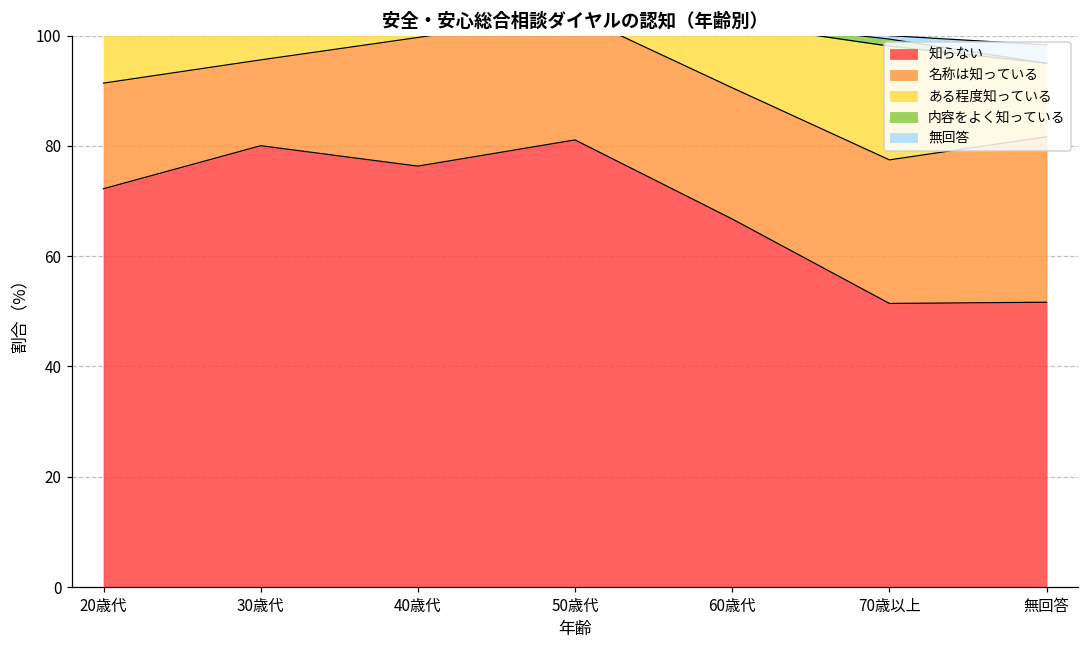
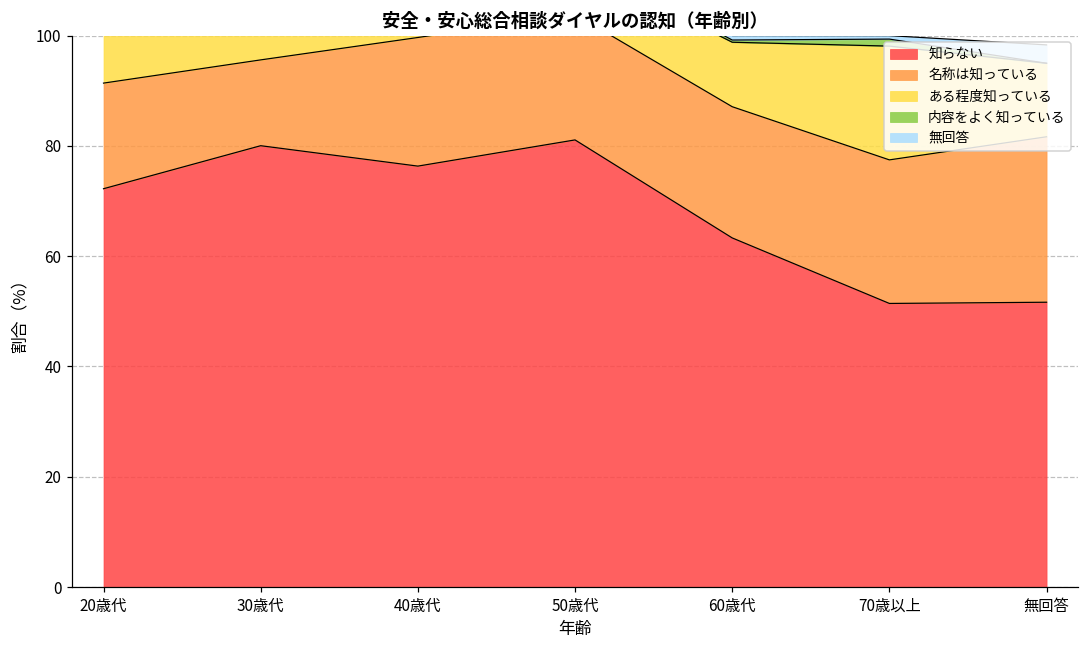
知らない, 60歳代: 67 -> 63
